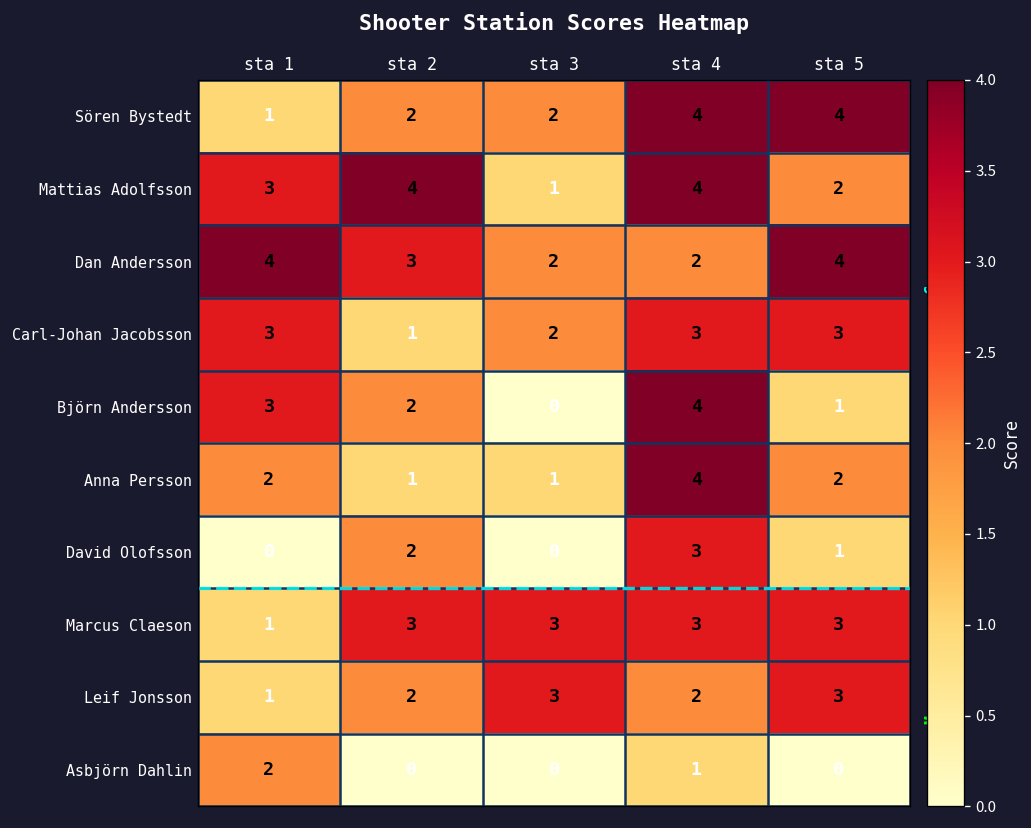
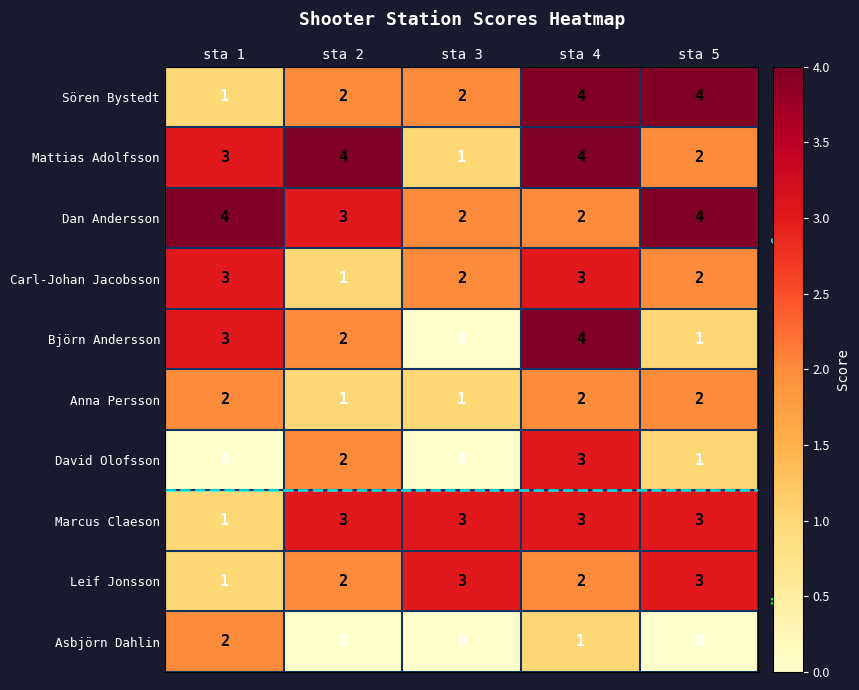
Carl-Johan Jacobsson, sta 5: 3 -> 2
Anna Persson, sta 4: 4 -> 2
